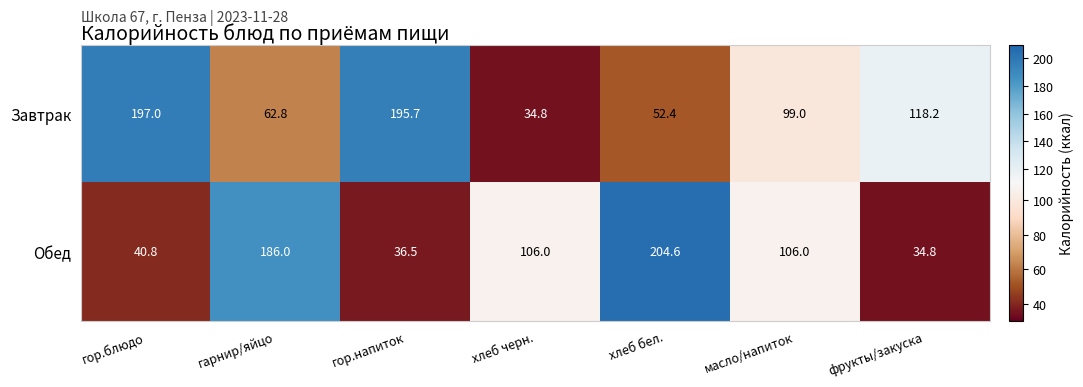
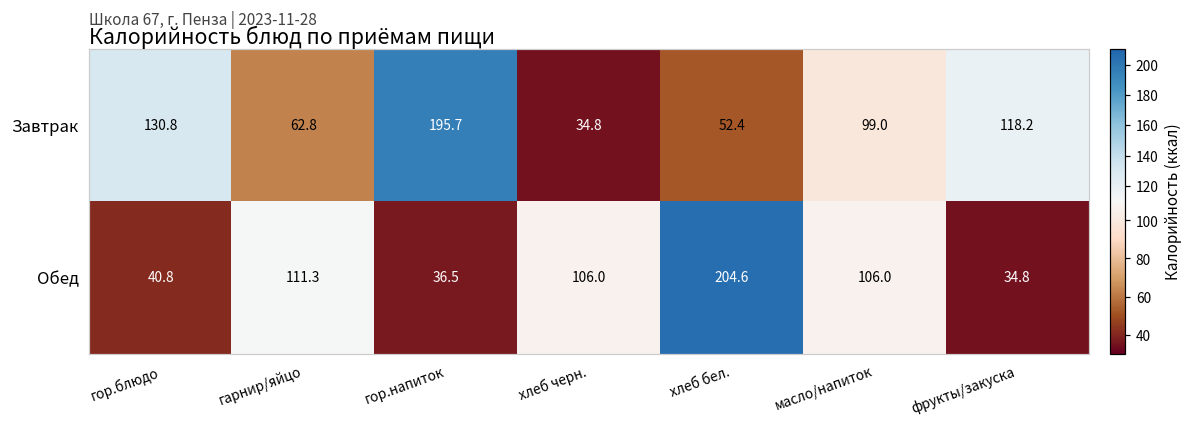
Завтрак, гор.блюдо: 197.0 -> 130.8
Обед, гарнир/яйцо: 186.0 -> 111.3
